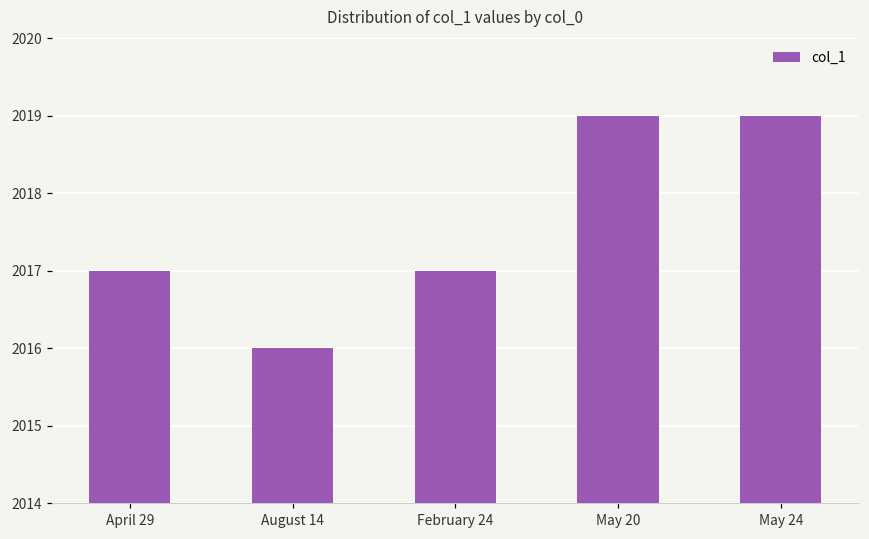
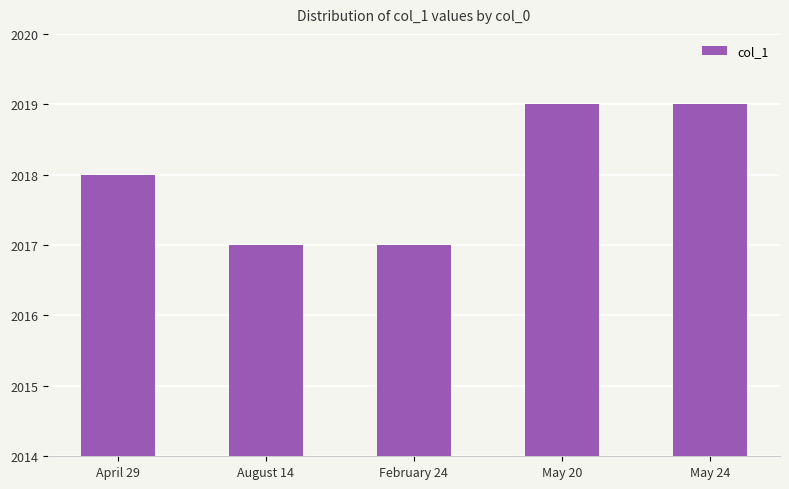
April 29: 2017 -> 2018
August 14: 2016 -> 2017
